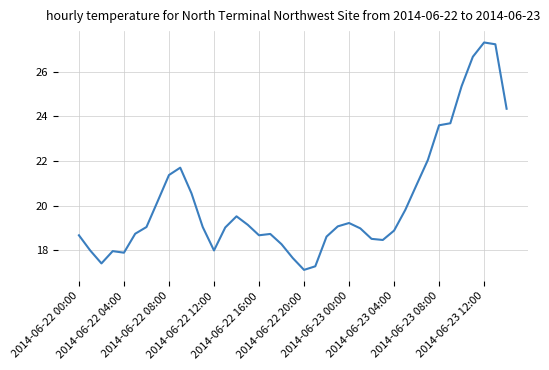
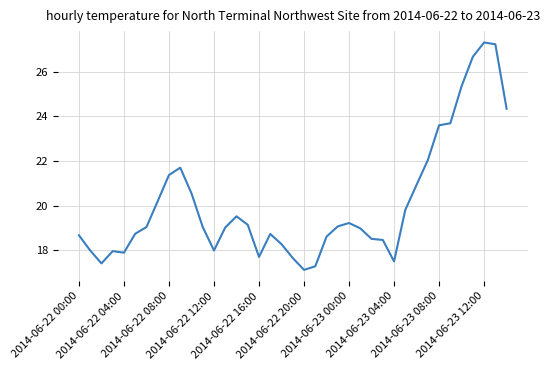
2014-06-22 16:00: 18.7 -> 17.7
2014-06-23 04:00: 18.9 -> 17.5
